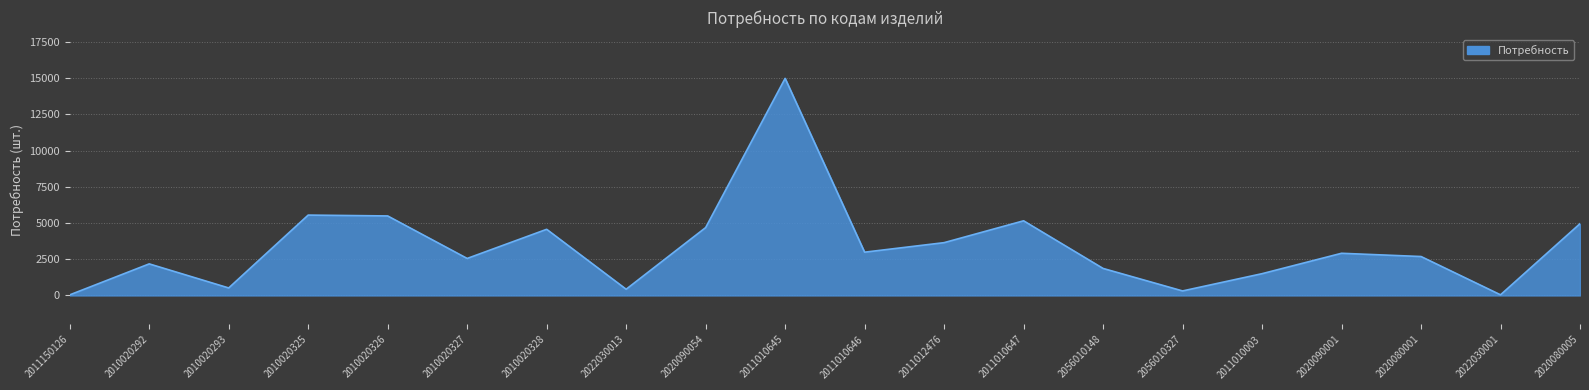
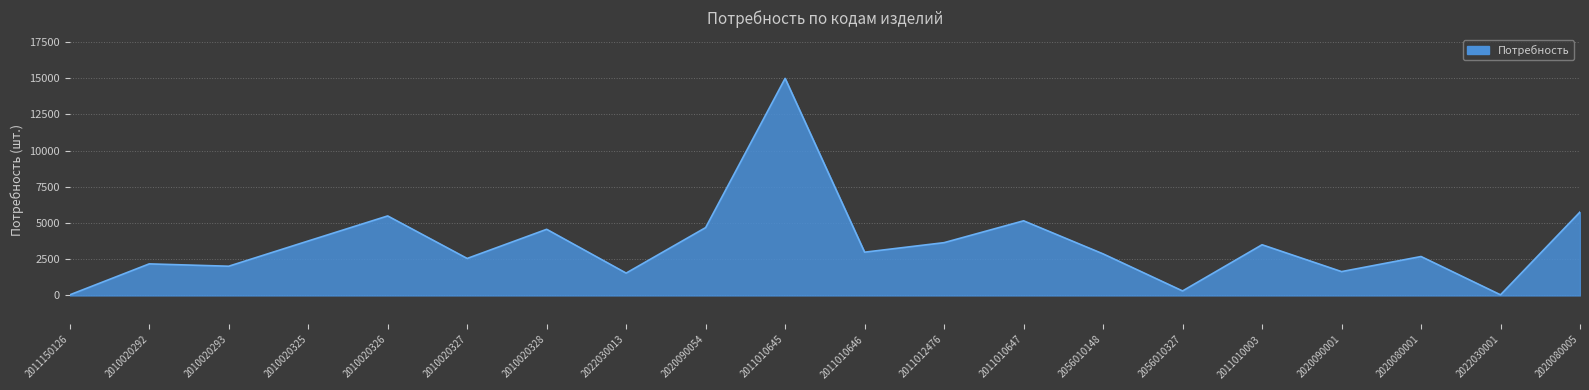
2010020293: 500 -> 2000
2010020325: 5600 -> 3800
2022030013: 400 -> 1500
2056010148: 1900 -> 2900
2011010003: 1500 -> 3500
2020090001: 2900 -> 1600
2020080005: 5000 -> 5800
